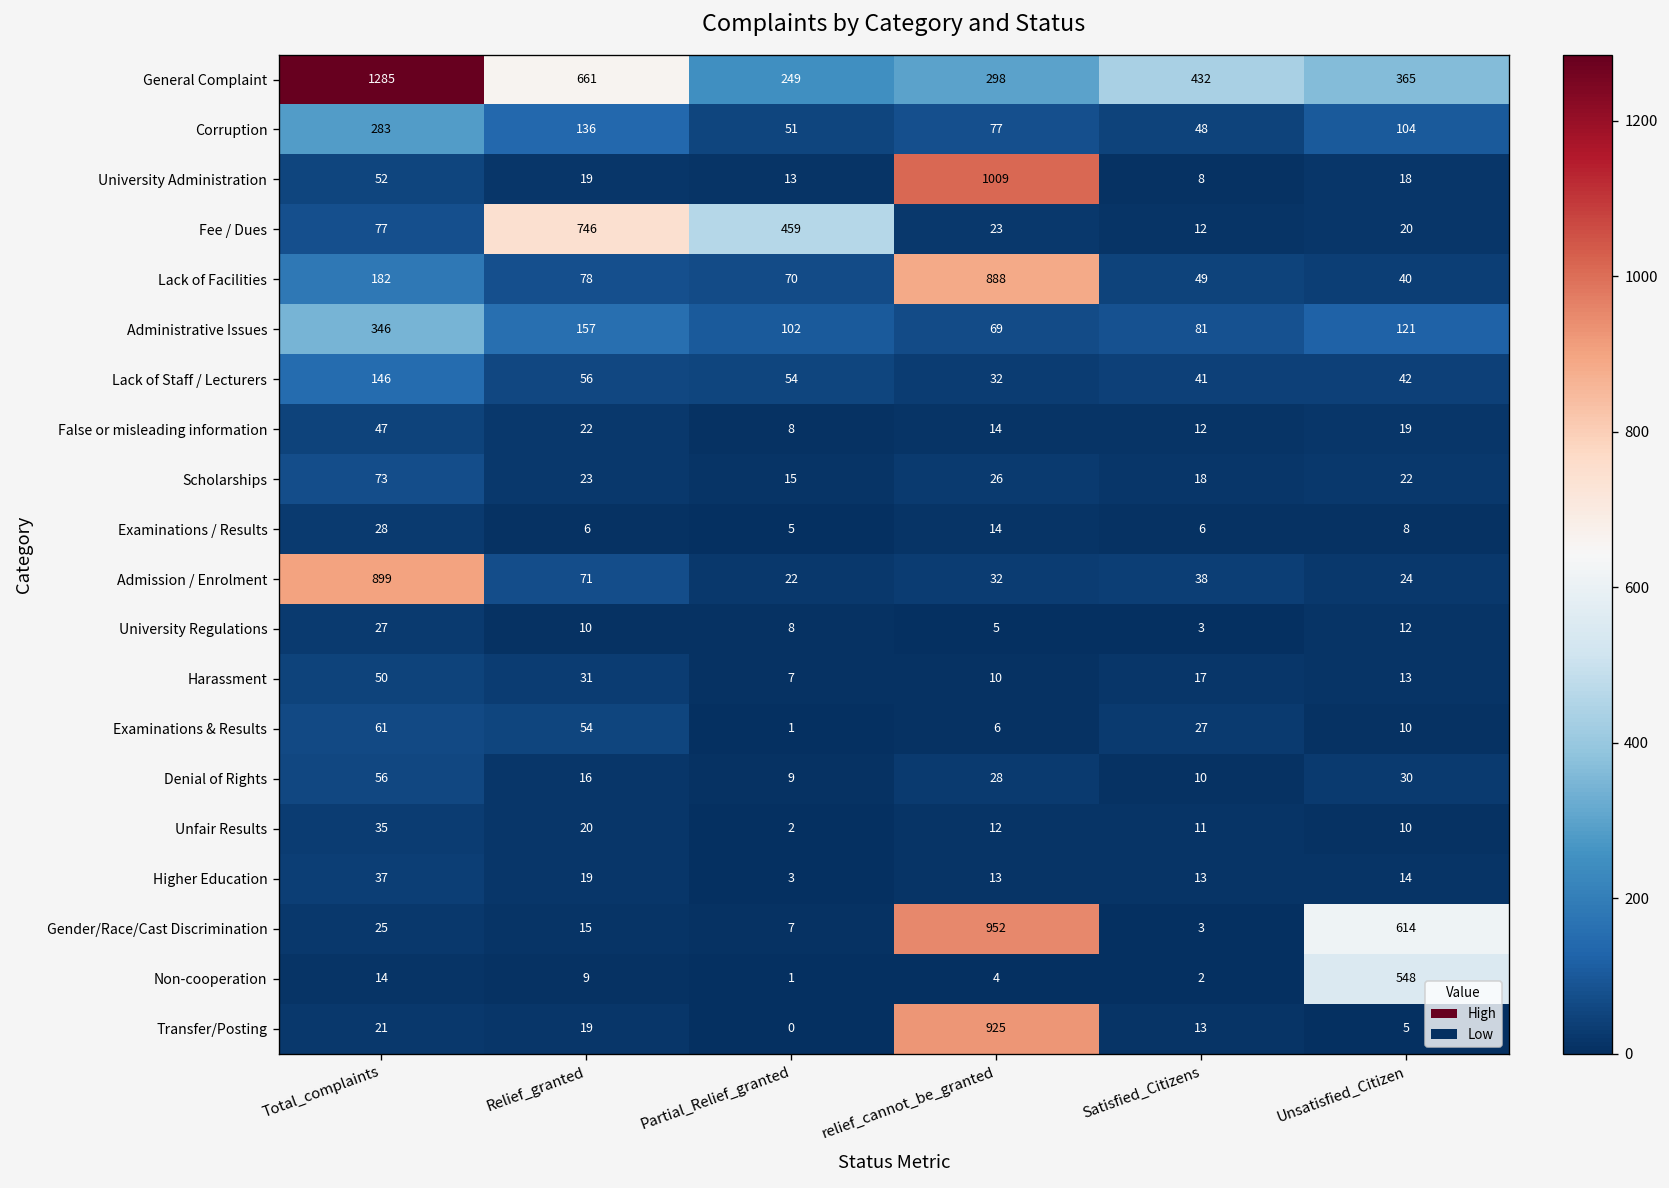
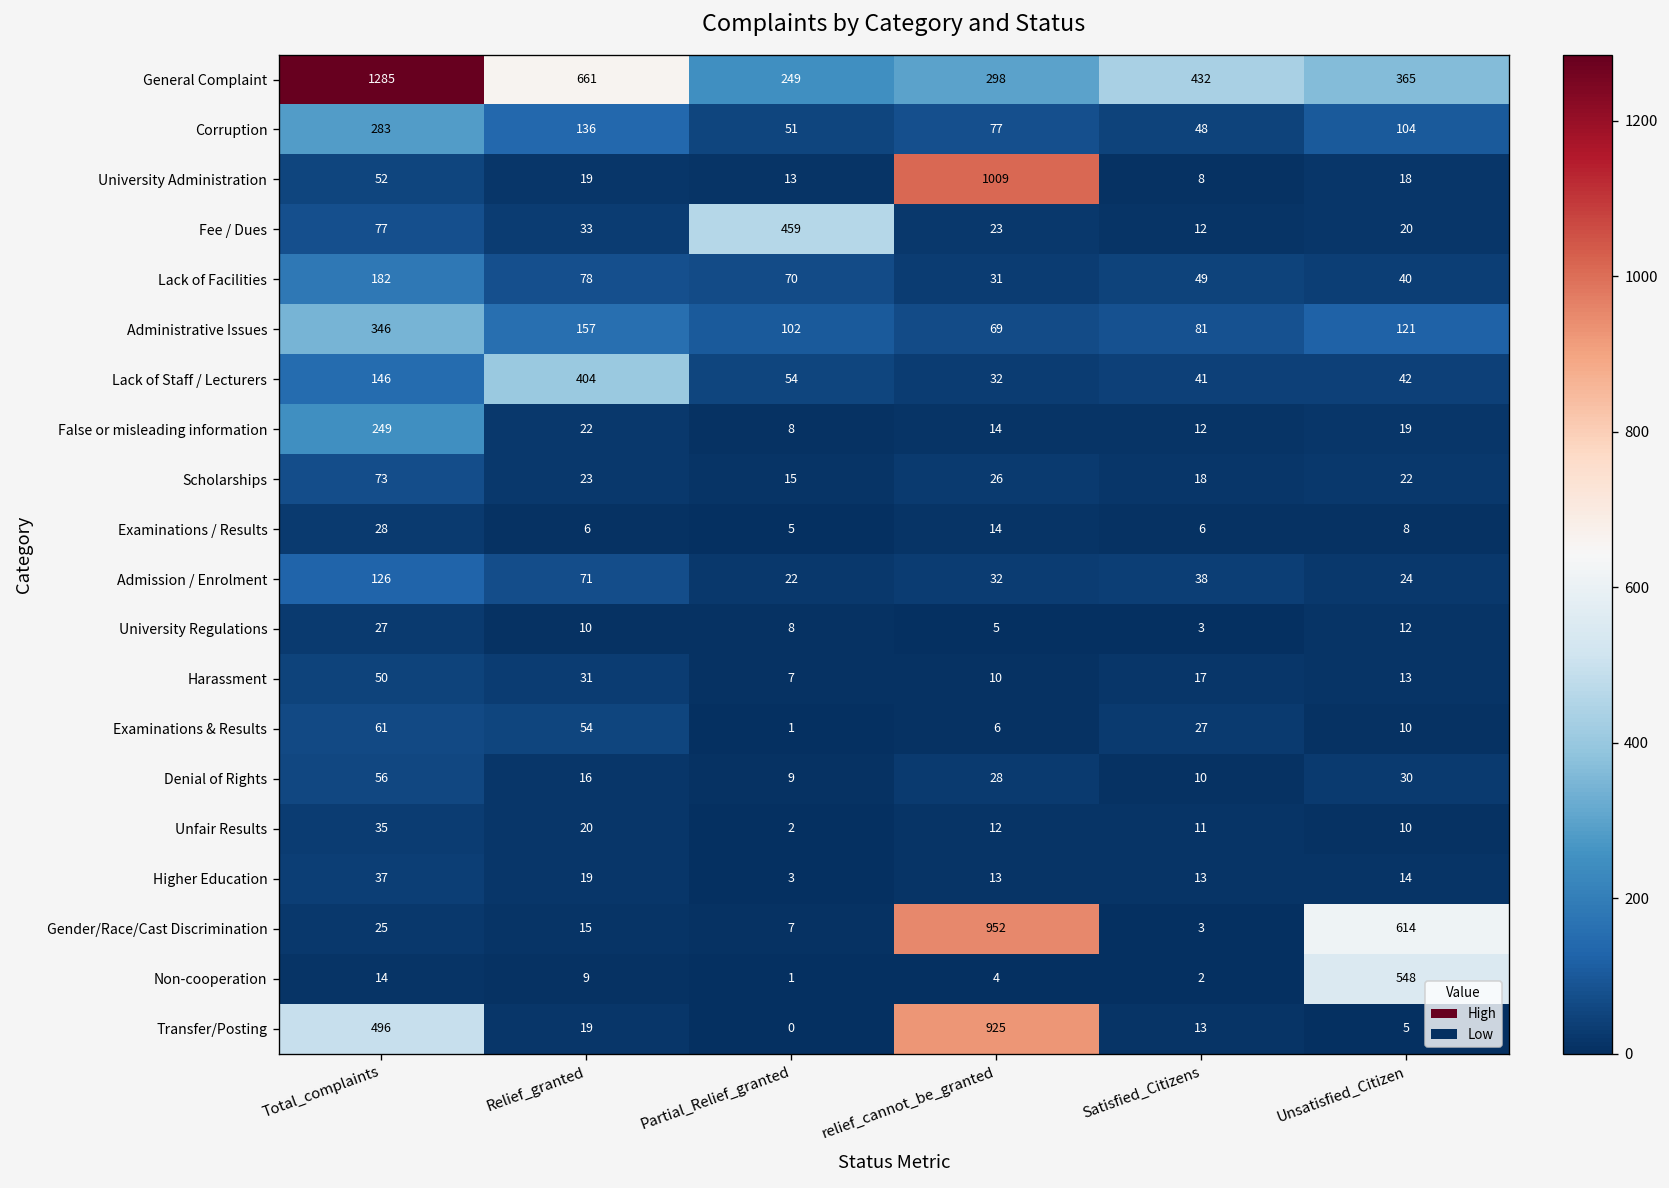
Fee / Dues, Relief_granted: 746 -> 33
Lack of Facilities, relief_cannot_be_granted: 888 -> 31
Lack of Staff / Lecturers, Relief_granted: 56 -> 404
False or misleading information, Total_complaints: 47 -> 249
Admission / Enrolment, Total_complaints: 899 -> 126
Transfer/Posting, Total_complaints: 21 -> 496
